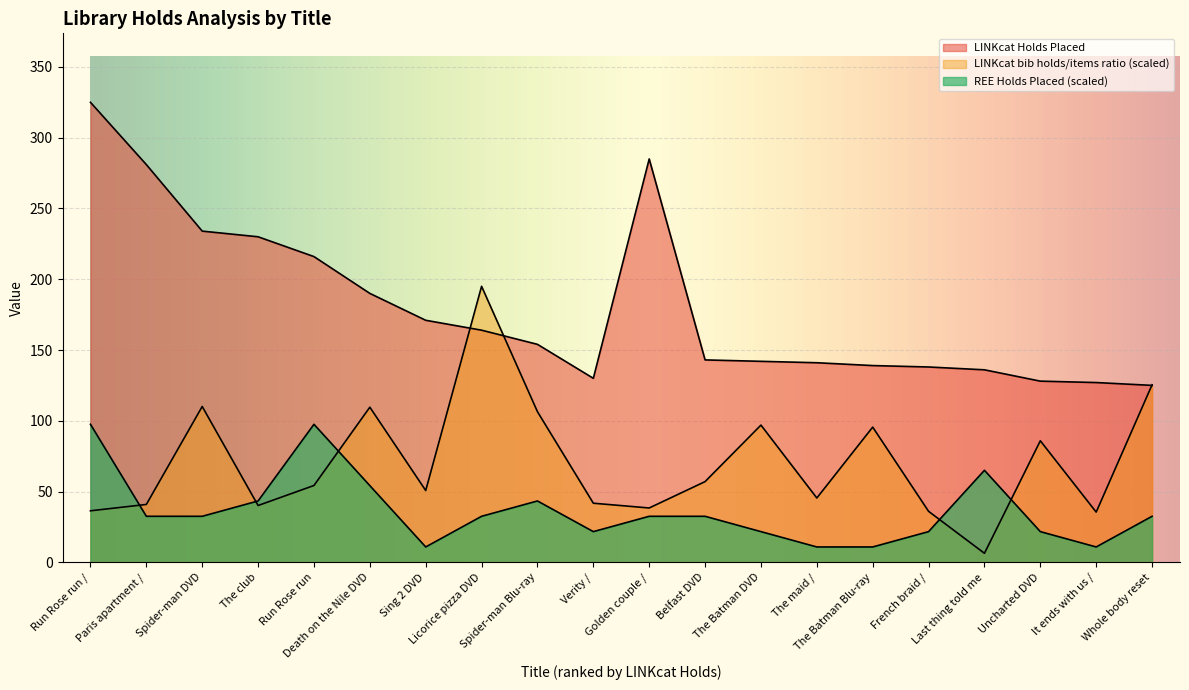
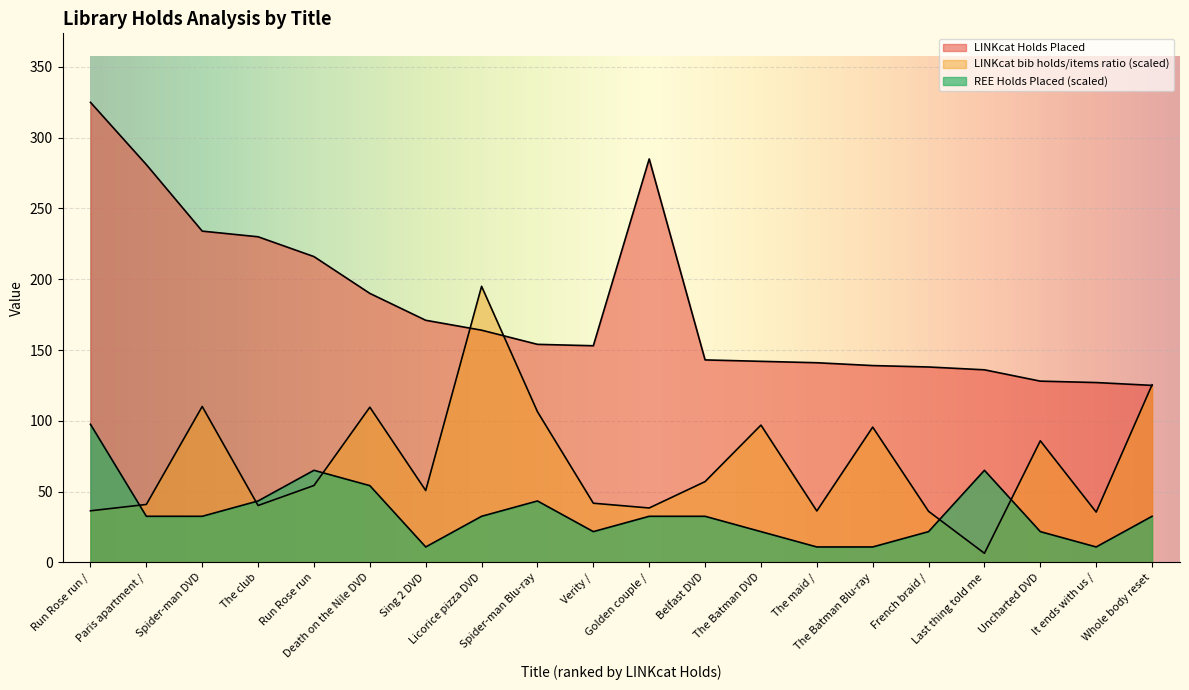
REE Holds Placed (scaled), Run Rose run: 98 -> 65
LINKcat Holds Placed, Verity /: 130 -> 153
LINKcat bib holds/items ratio (scaled), The maid /: 45 -> 36
